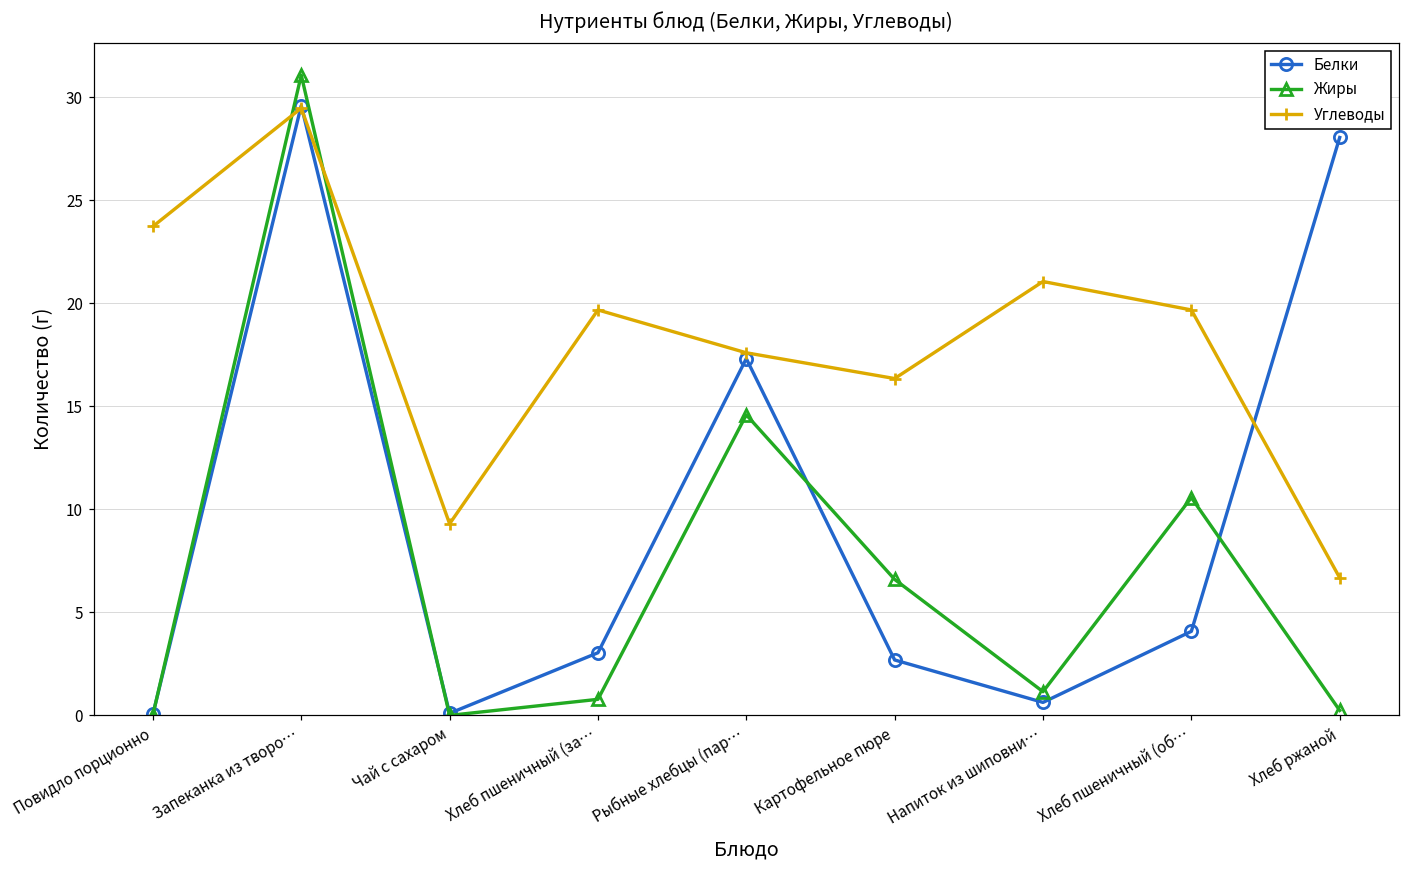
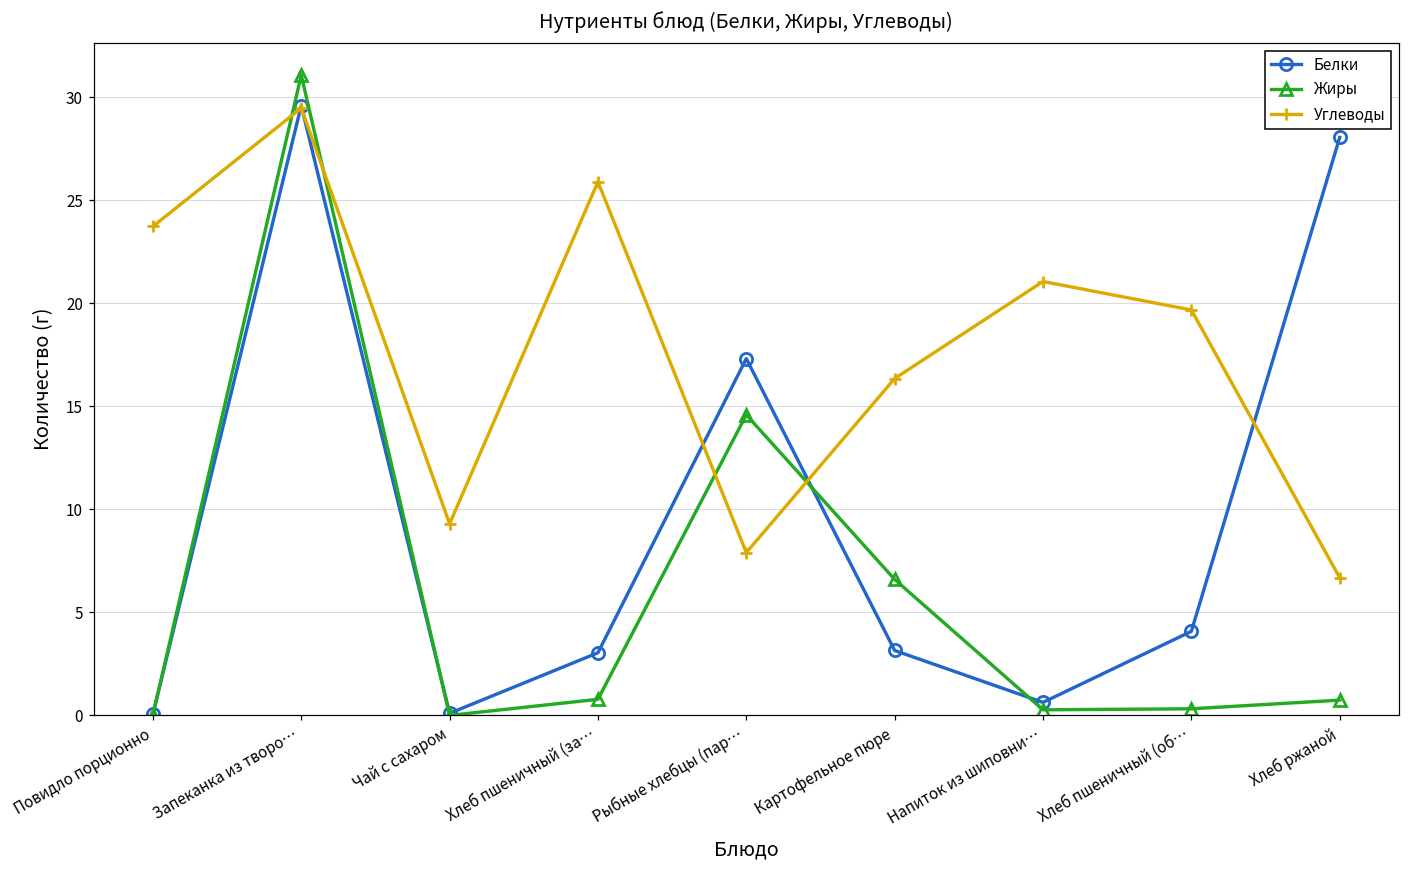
Углеводы, Хлеб пшеничный (за…: 19.7 -> 25.9
Углеводы, Рыбные хлебцы (пар…: 17.6 -> 7.9
Белки, Картофельное пюре: 2.7 -> 3.2
Жиры, Напиток из шиповни…: 1.2 -> 0.3
Жиры, Хлеб пшеничный (об…: 10.6 -> 0.3
Жиры, Хлеб ржаной: 0.2 -> 0.7
